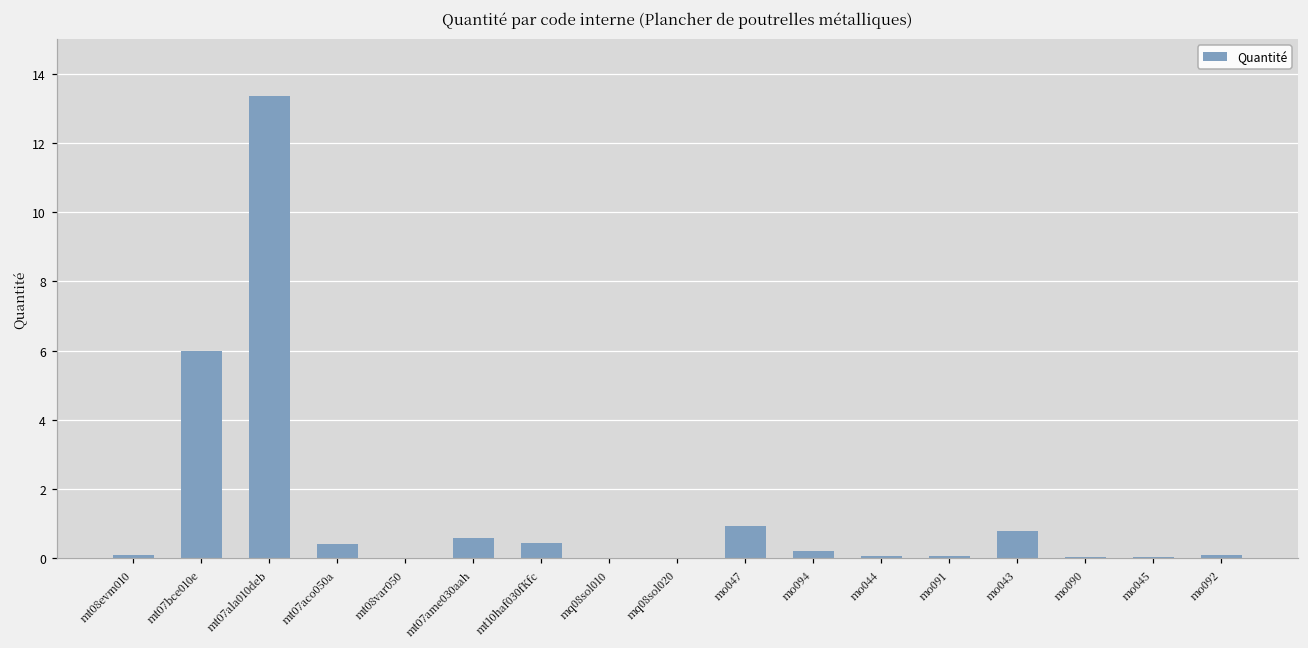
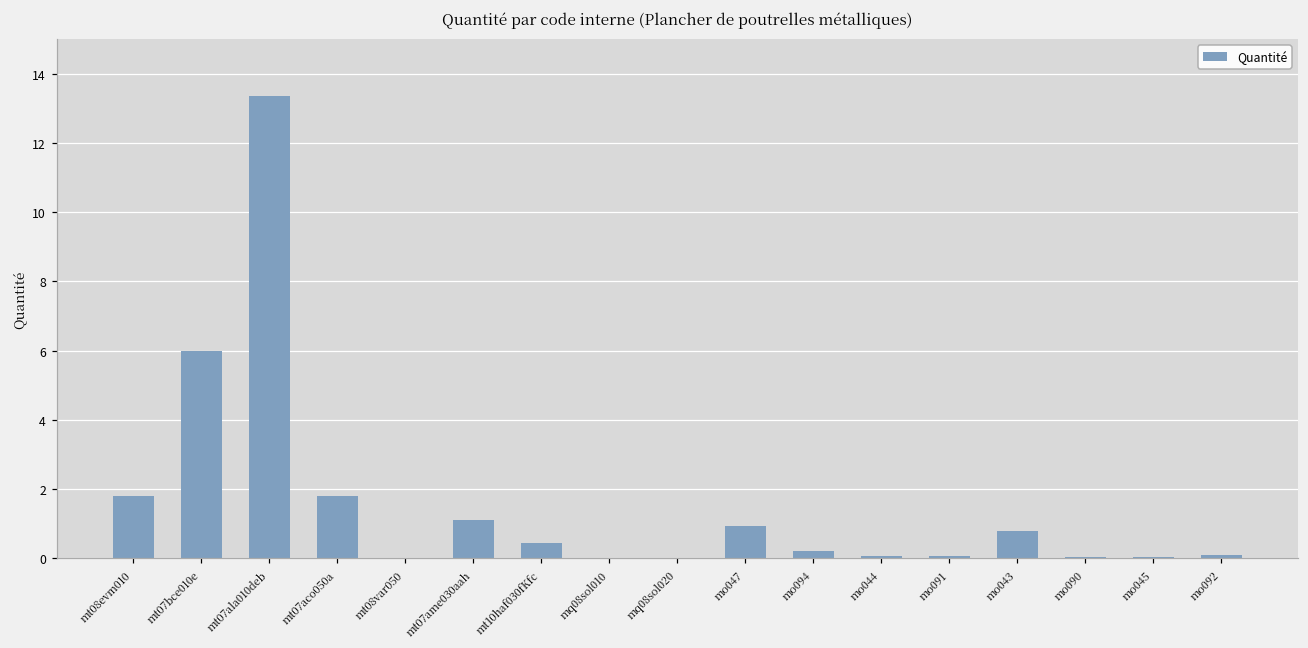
mt08evm010: 0.1 -> 1.8
mt07aco050a: 0.4 -> 1.8
mt07ame030aah: 0.6 -> 1.1
